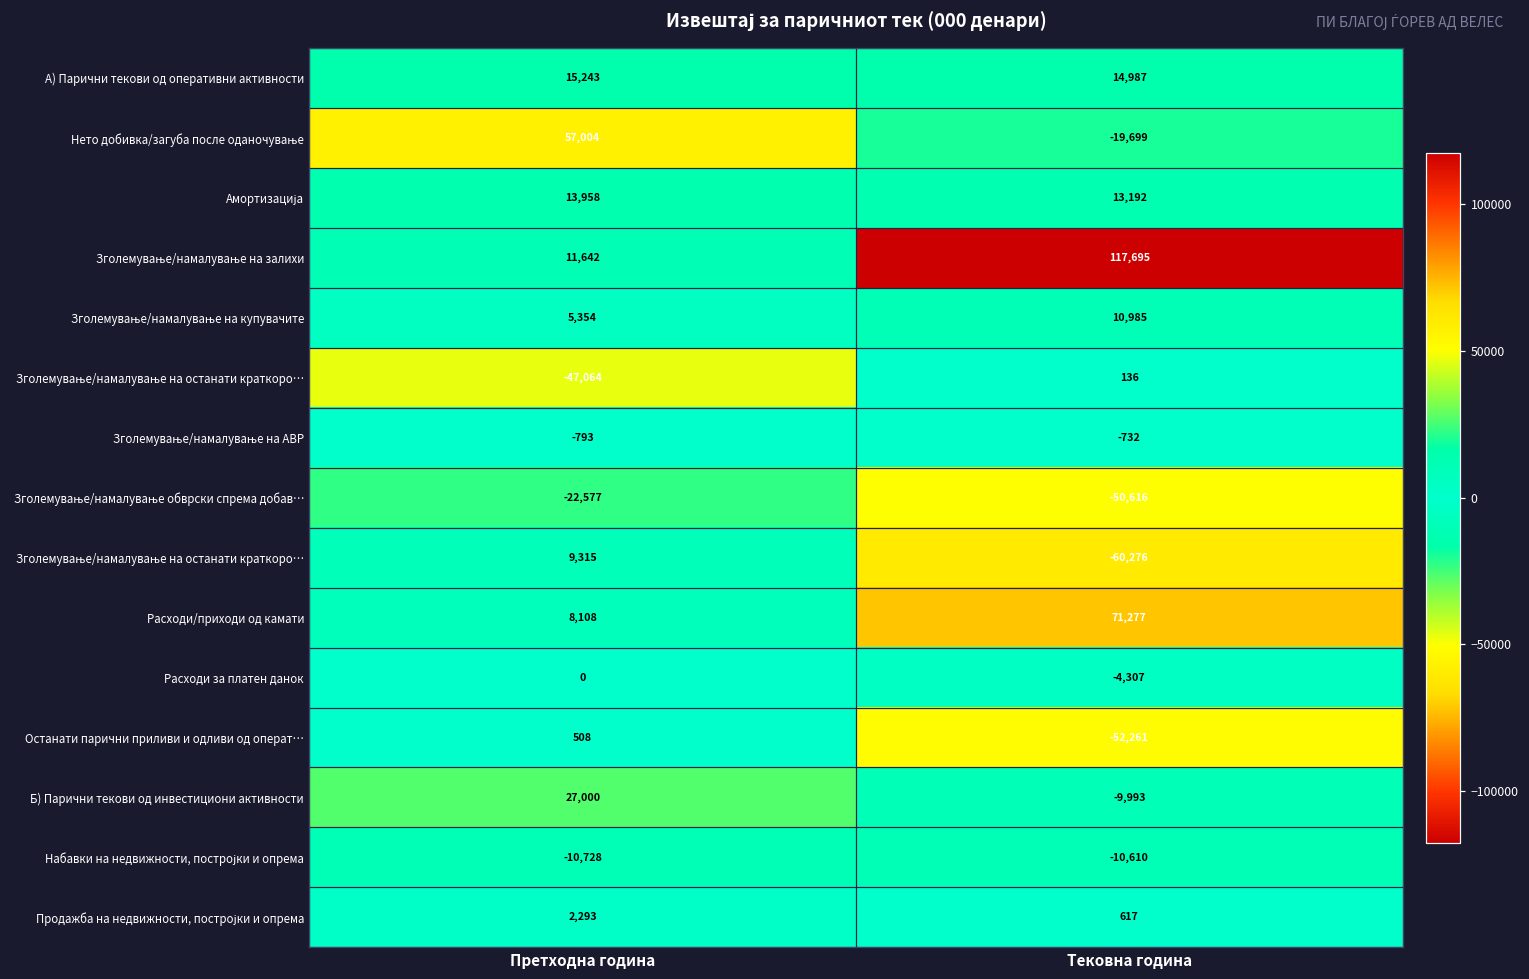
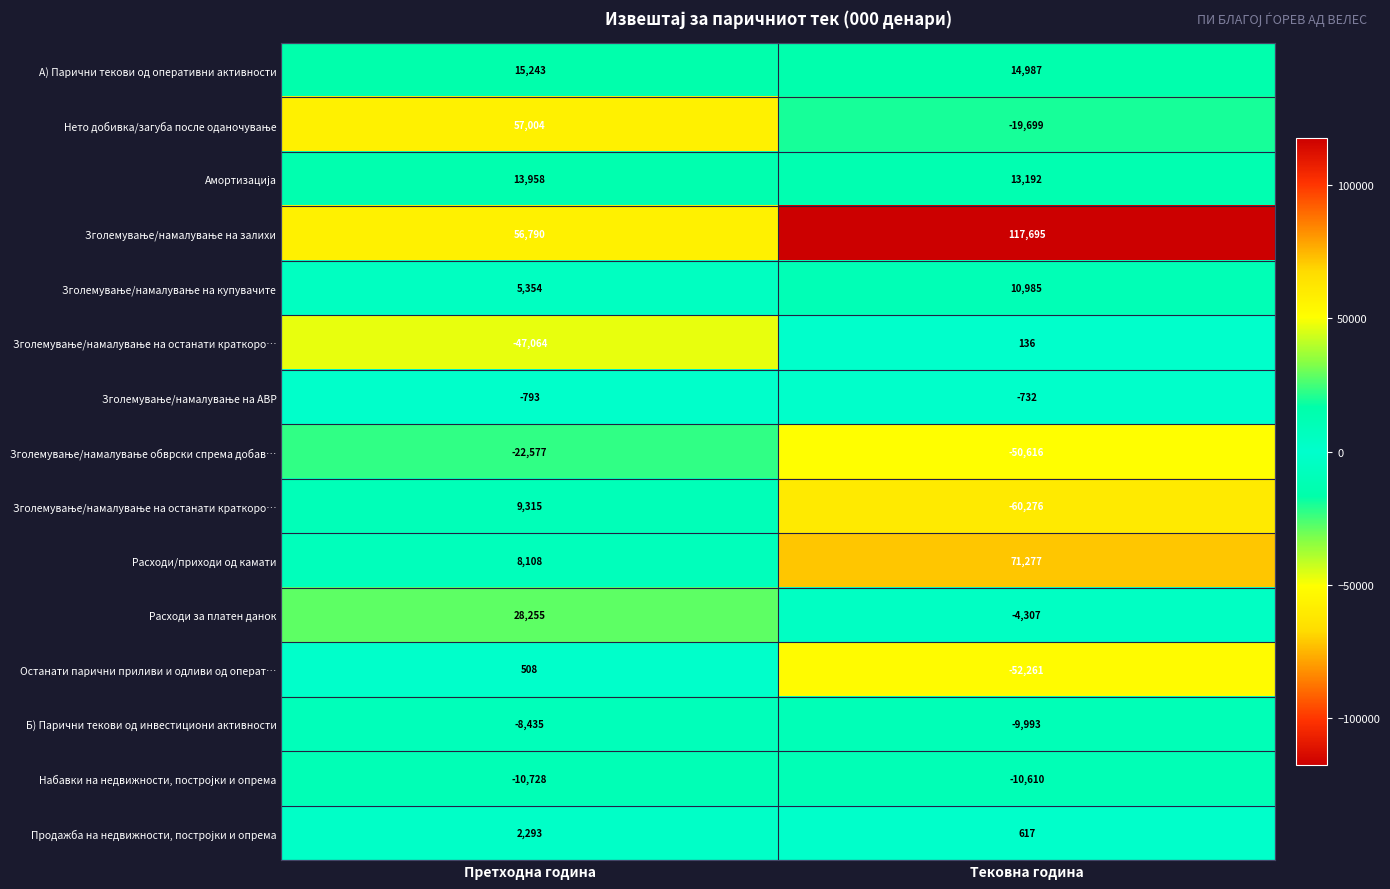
Зголемување/намалување на залихи, Претходна година: 11,642 -> 56,790
Расходи за платен данок, Претходна година: 0 -> 28,255
Б) Парични текови од инвестициони активности, Претходна година: 27,000 -> -8,435
